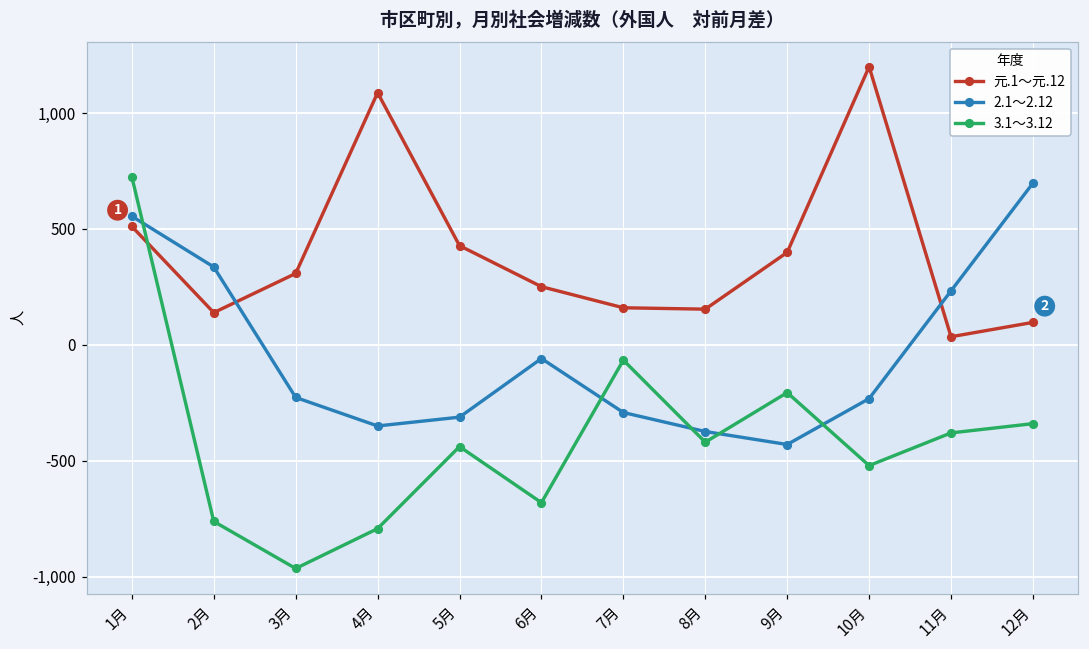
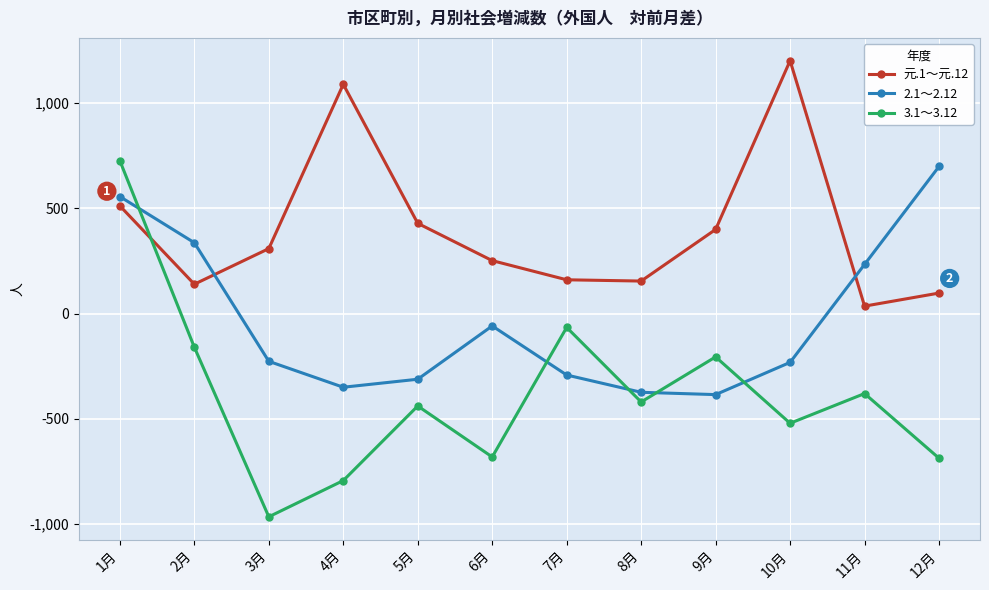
3.1～3.12, 2月: -760 -> -160
2.1～2.12, 9月: -430 -> -390
3.1～3.12, 12月: -340 -> -690
